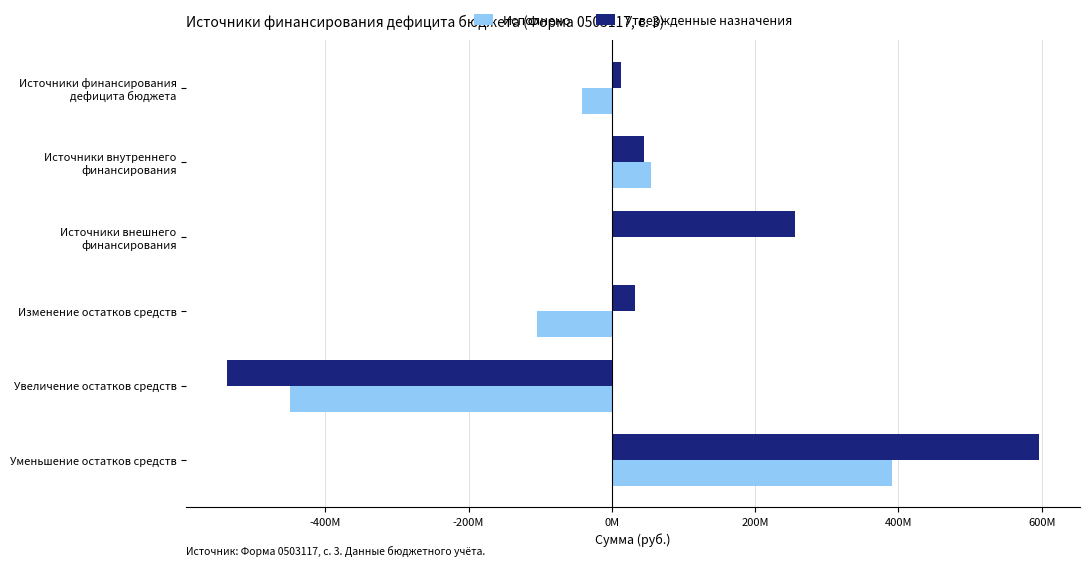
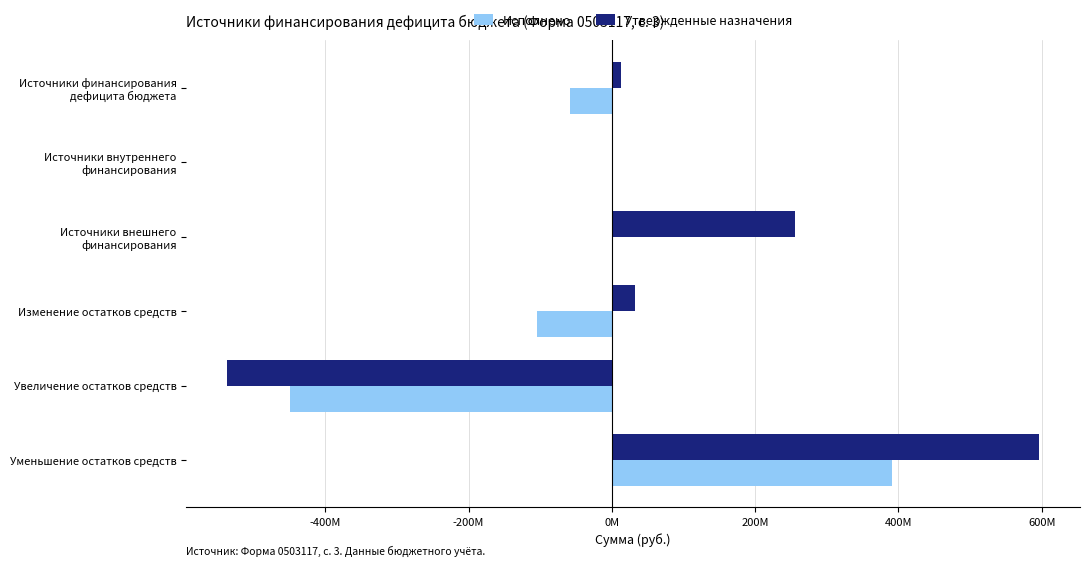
Исполнено, Источники финансирования дефицита бюджета: -40000000 -> -60000000
Утвержденные назначения, Источники внутреннего финансирования: 40000000 -> 0
Исполнено, Источники внутреннего финансирования: 50000000 -> 0
